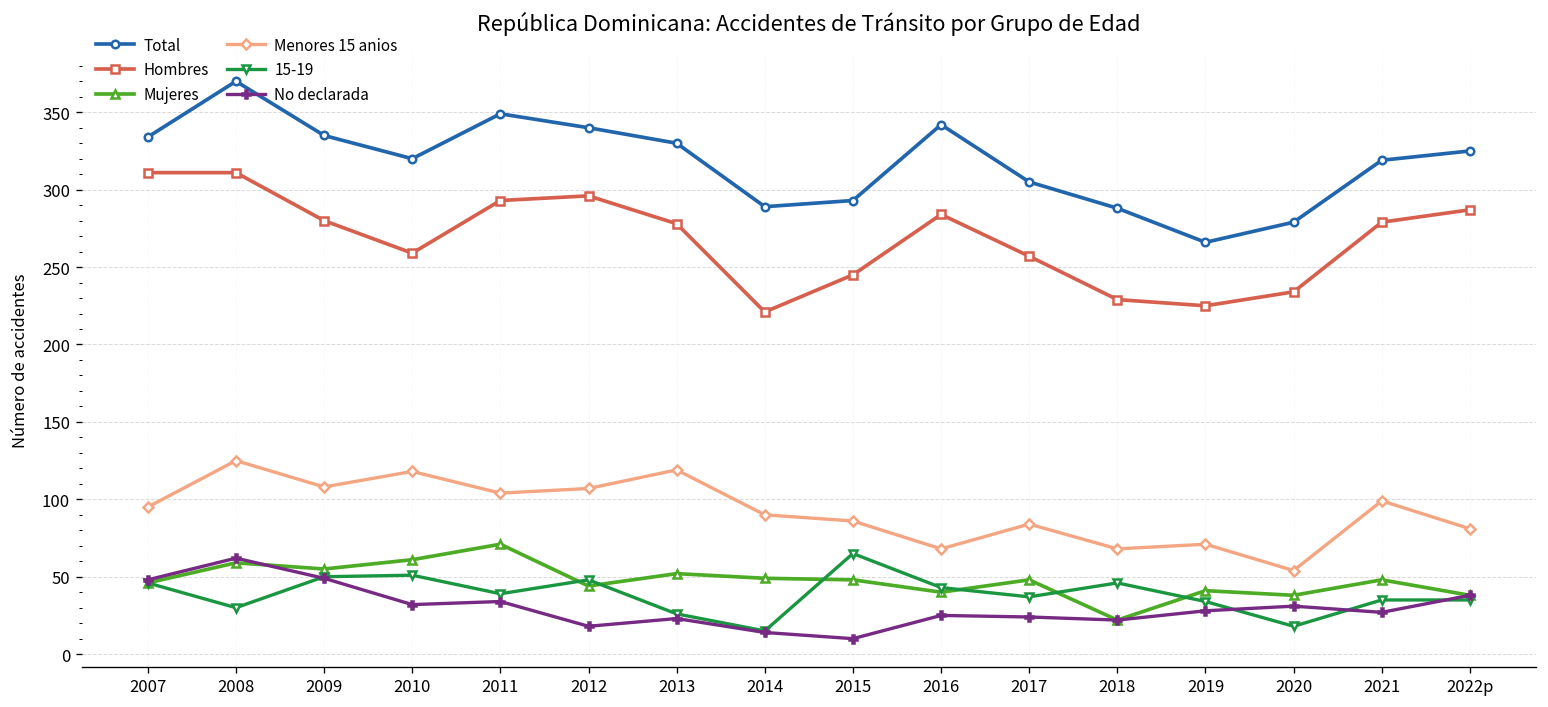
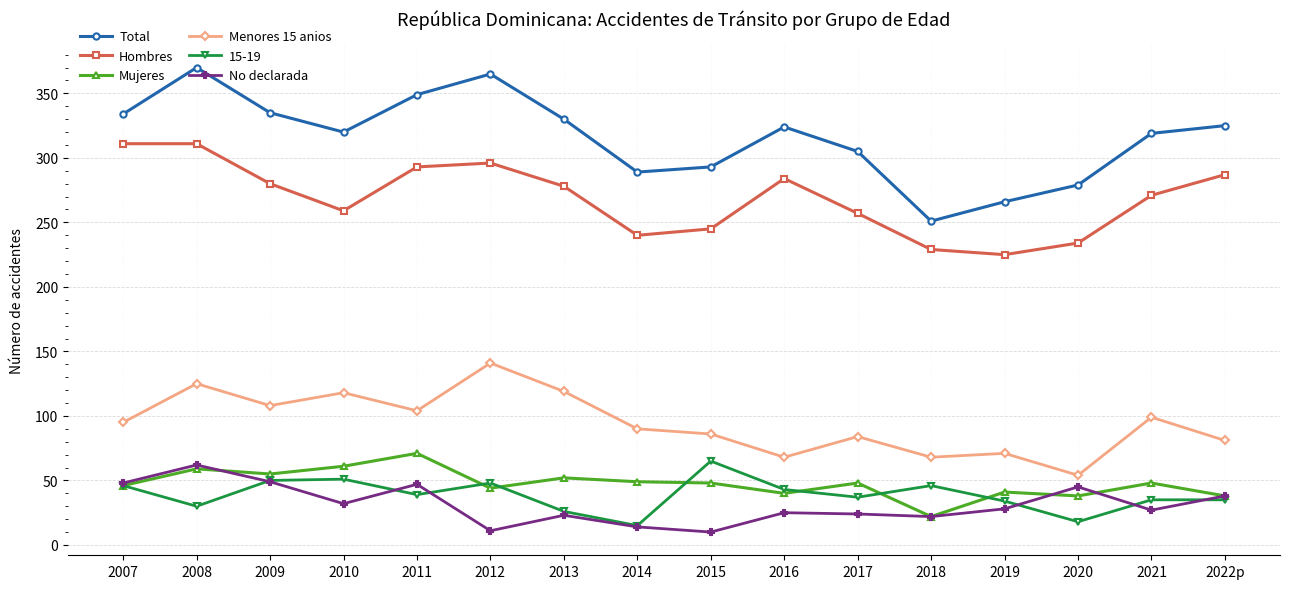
No declarada, 2011: 34 -> 47
Total, 2012: 340 -> 365
Menores 15 anios, 2012: 107 -> 141
No declarada, 2012: 18 -> 11
Hombres, 2014: 221 -> 240
Total, 2016: 342 -> 324
Total, 2018: 288 -> 251
No declarada, 2020: 31 -> 45
Hombres, 2021: 279 -> 271
